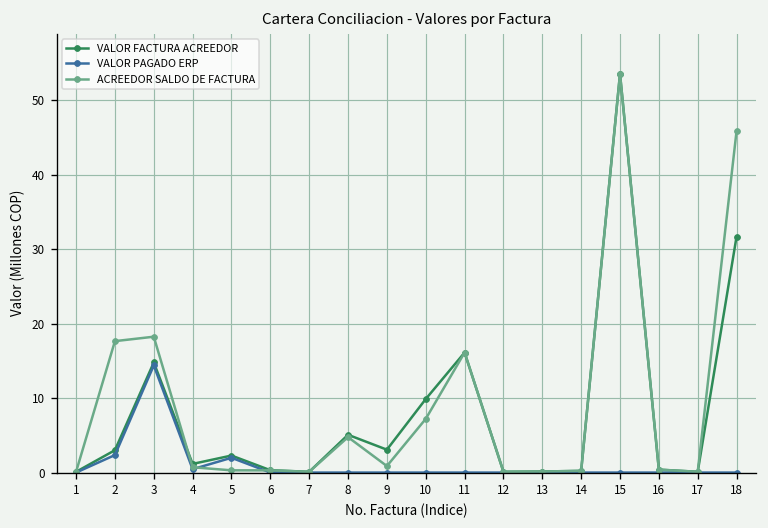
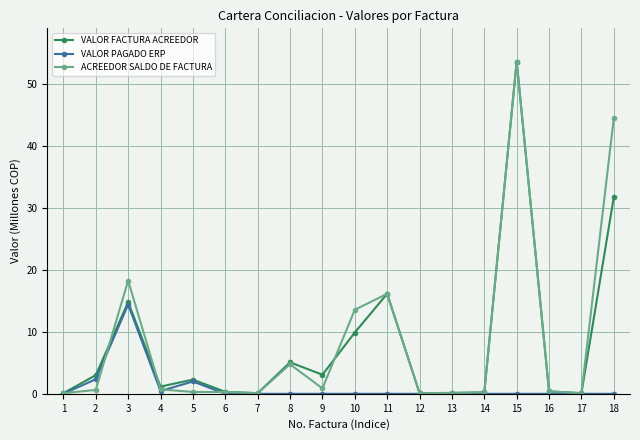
ACREEDOR SALDO DE FACTURA, 2: 18 -> 1
ACREEDOR SALDO DE FACTURA, 10: 7 -> 14
ACREEDOR SALDO DE FACTURA, 18: 46 -> 44
